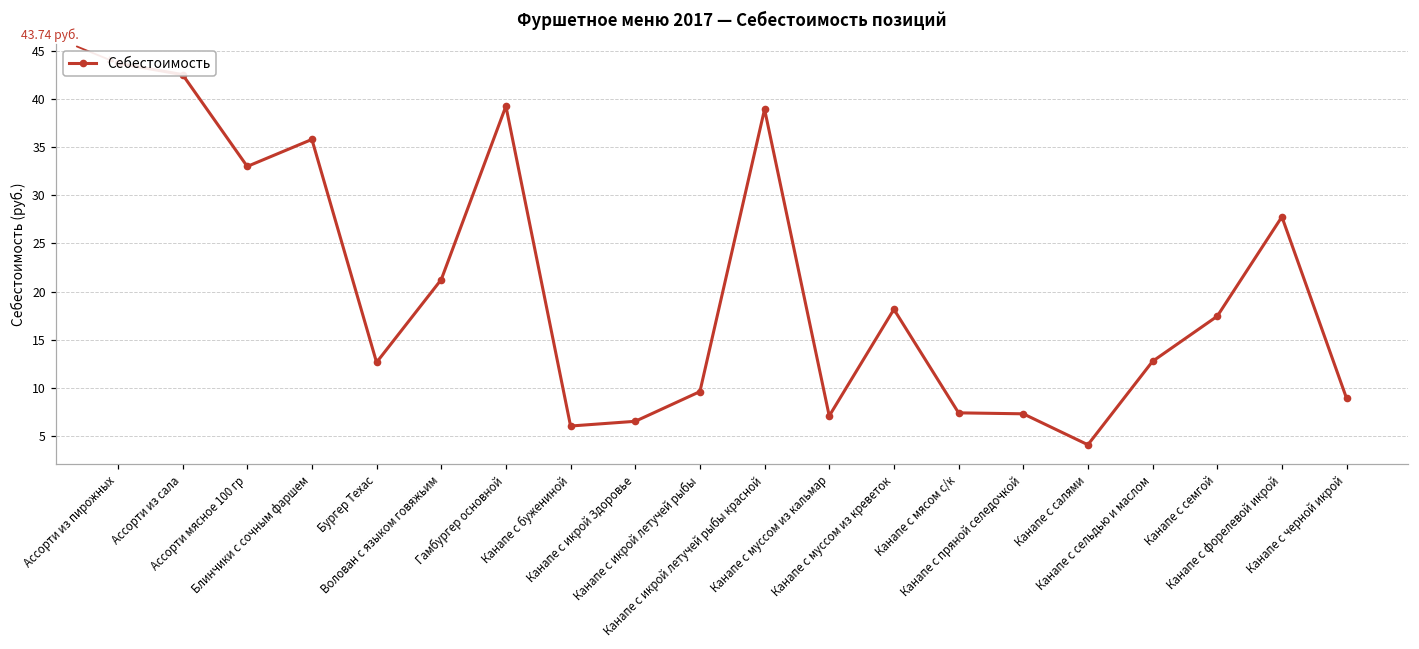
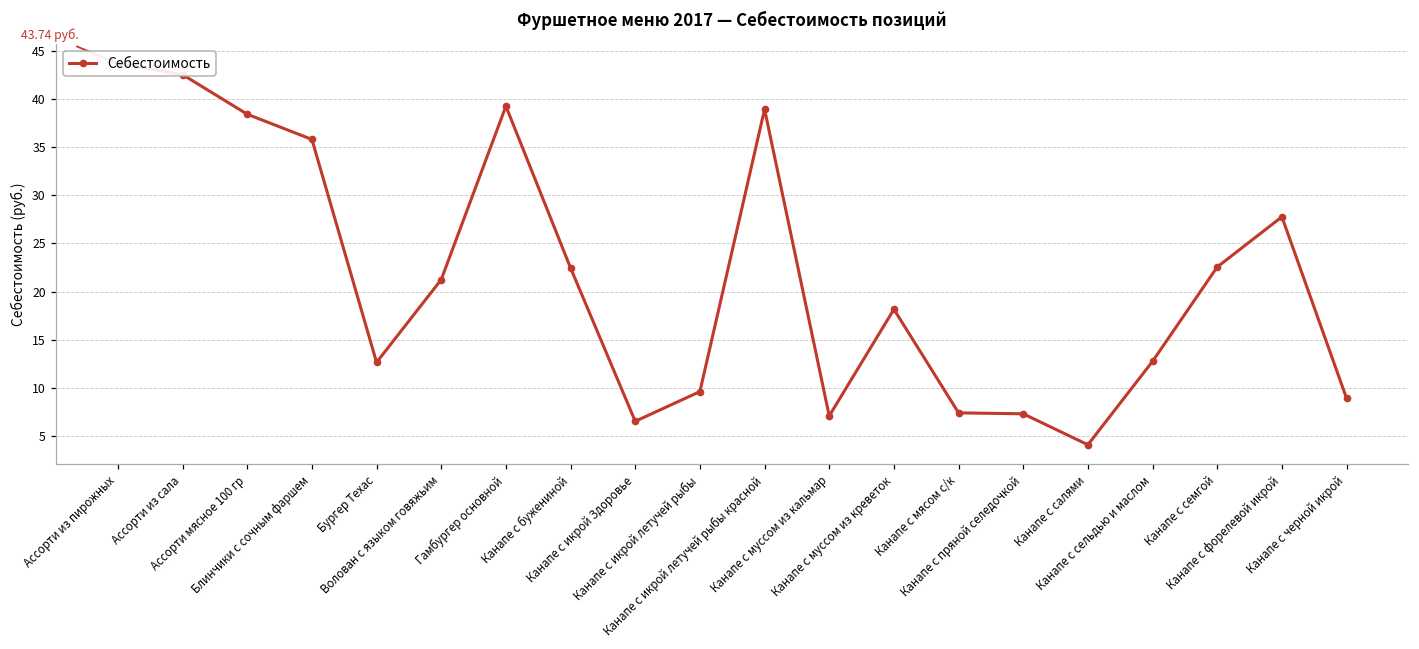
Ассорти мясное 100 гр: 33 -> 38
Канапе с бужениной: 6 -> 22
Канапе с семгой: 17 -> 23
